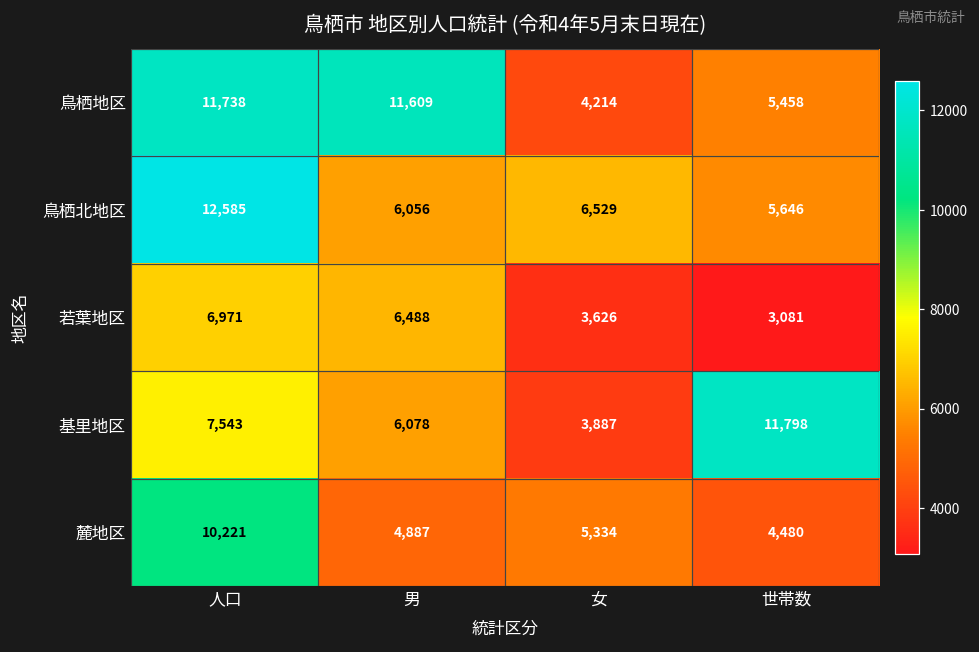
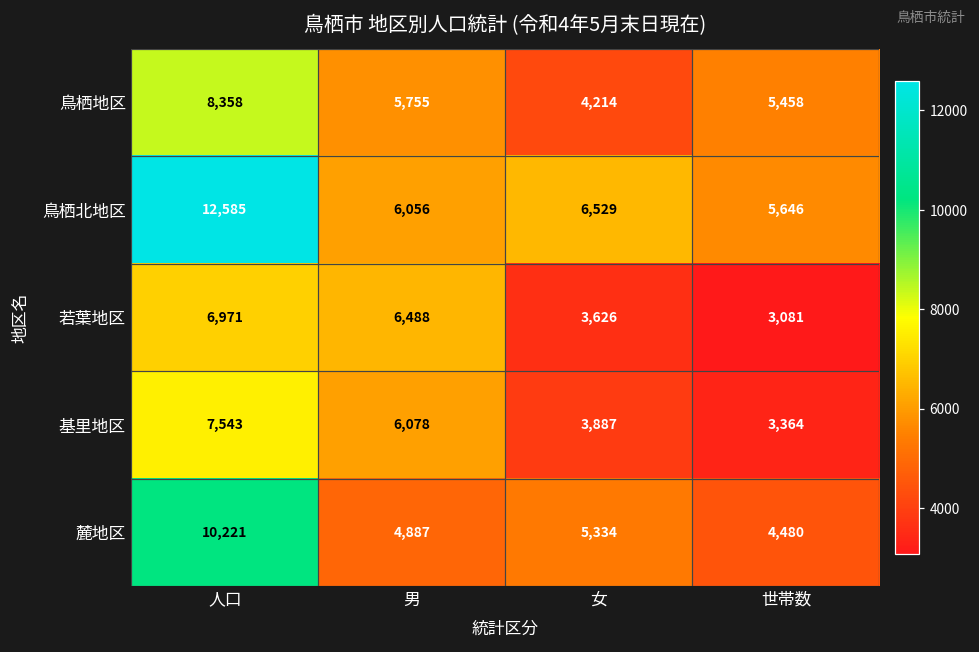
鳥栖地区, 人口: 11,738 -> 8,358
鳥栖地区, 男: 11,609 -> 5,755
基里地区, 世帯数: 11,798 -> 3,364
